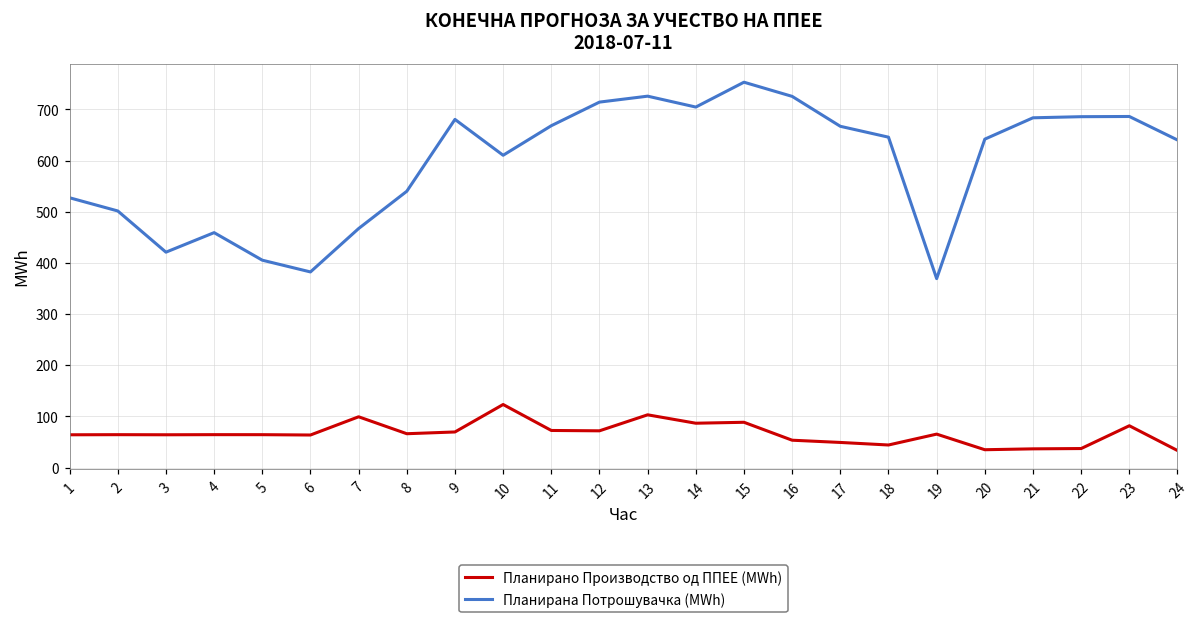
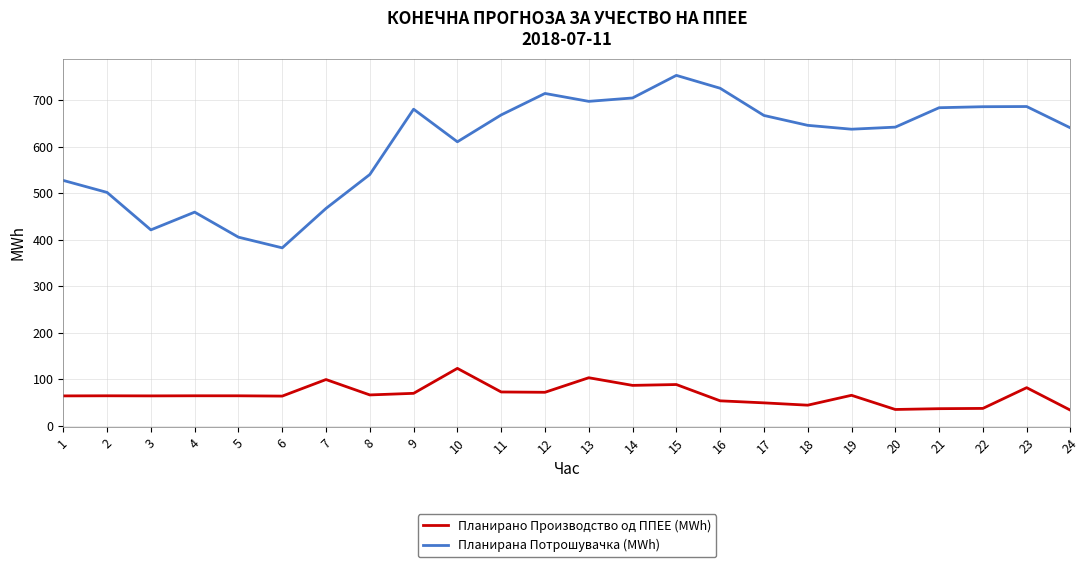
Планирана Потрошувачка (MWh), 13: 730 -> 700
Планирана Потрошувачка (MWh), 19: 370 -> 640
